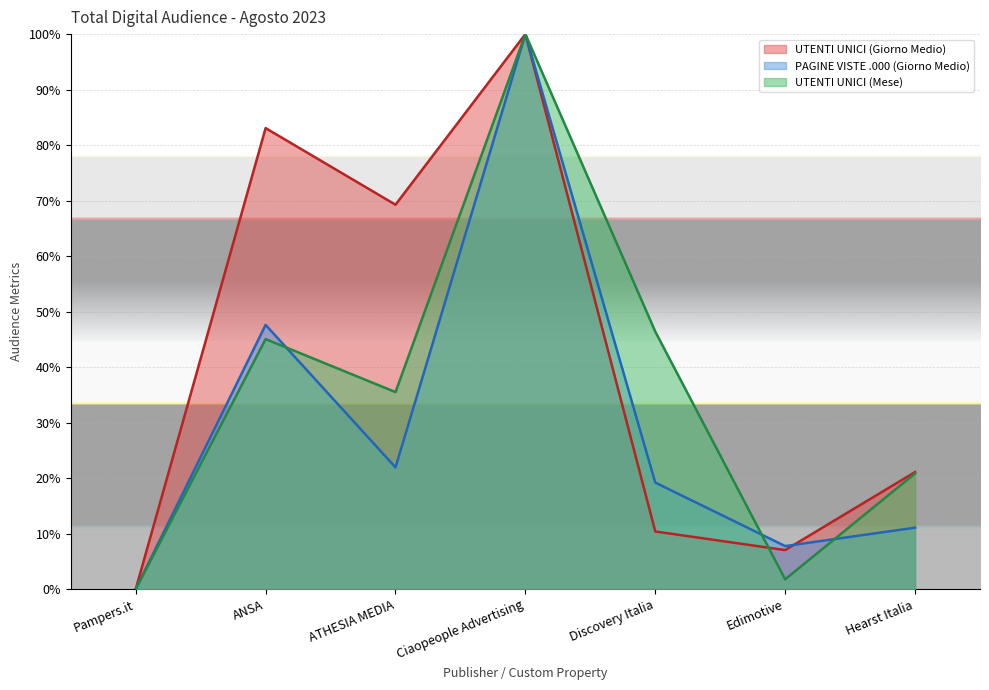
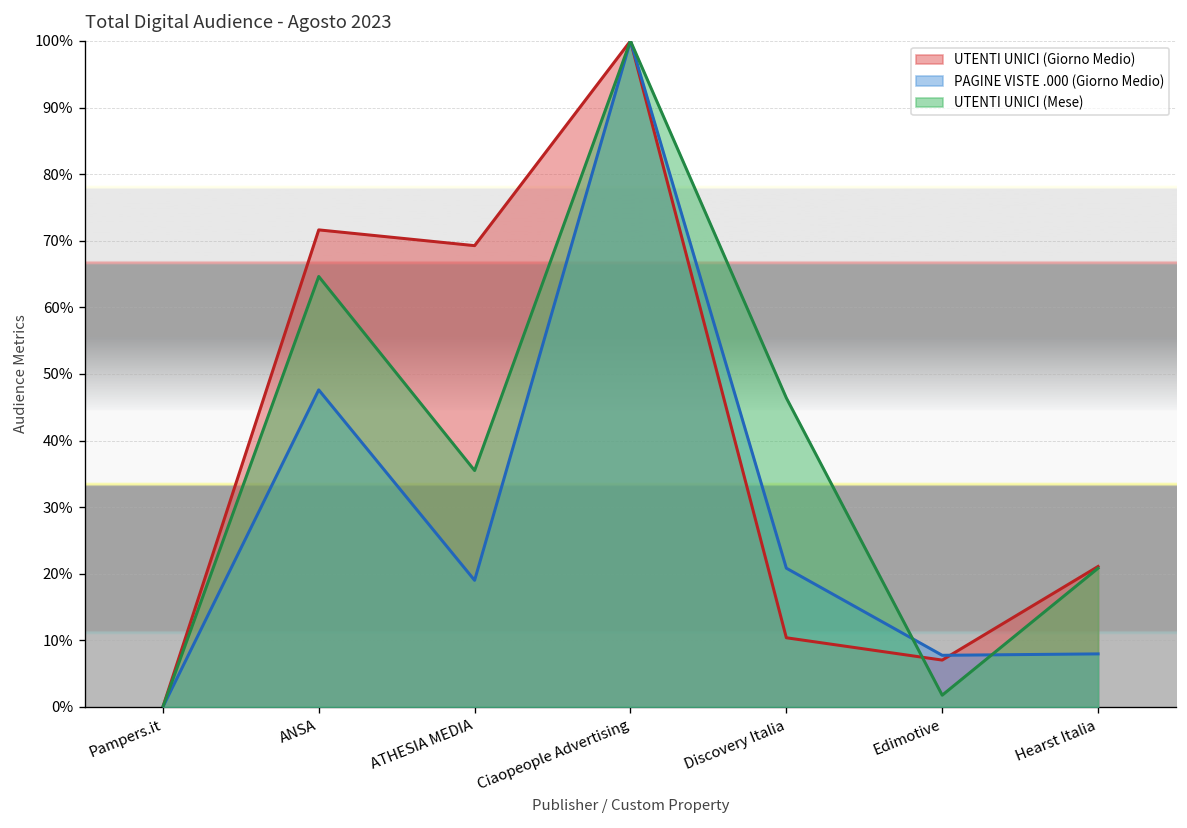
UTENTI UNICI (Giorno Medio), ANSA: 83% -> 72%
UTENTI UNICI (Mese), ANSA: 45% -> 65%
PAGINE VISTE .000 (Giorno Medio), ATHESIA MEDIA: 22% -> 19%
PAGINE VISTE .000 (Giorno Medio), Discovery Italia: 19% -> 21%
PAGINE VISTE .000 (Giorno Medio), Hearst Italia: 11% -> 8%
